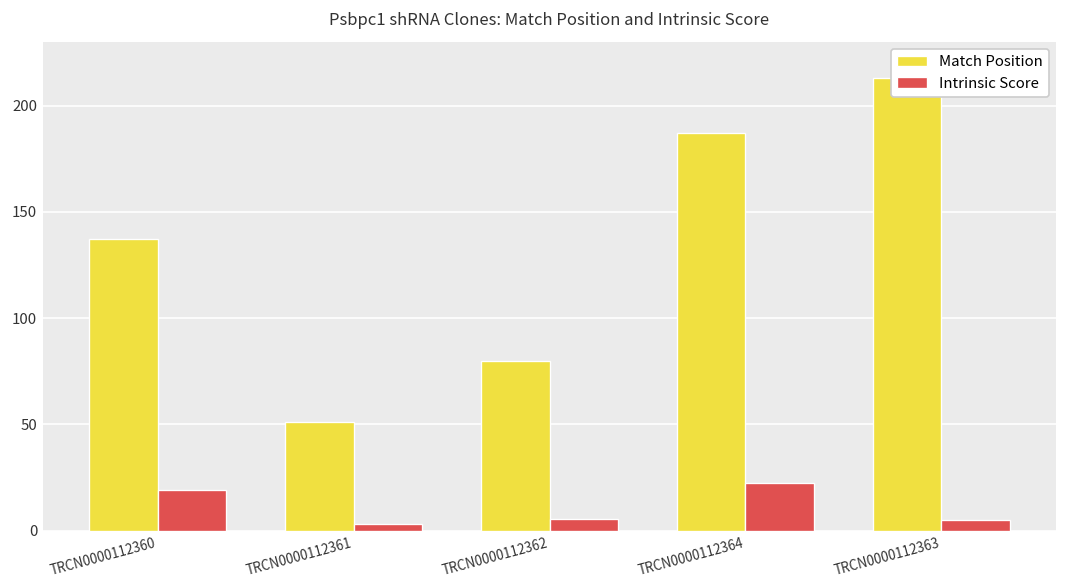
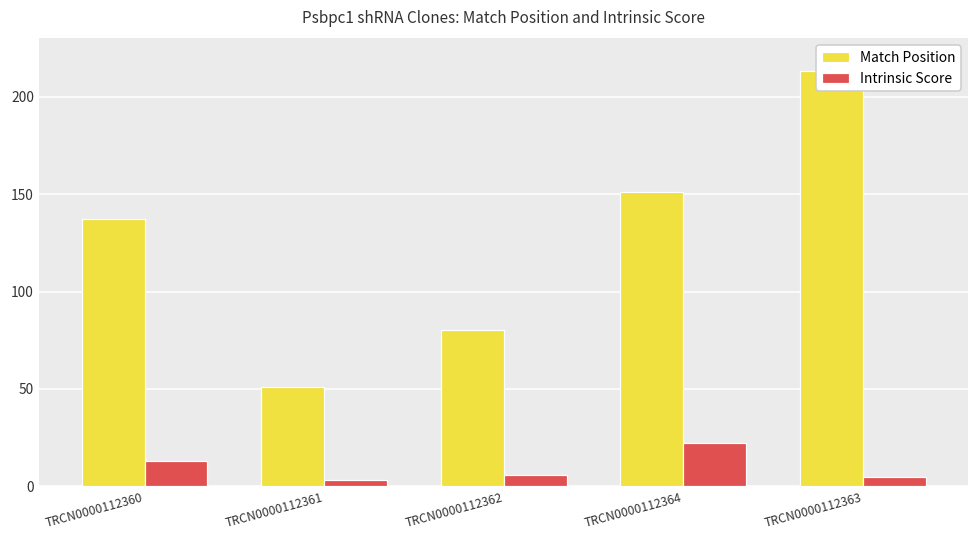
Intrinsic Score, TRCN0000112360: 19 -> 13
Match Position, TRCN0000112364: 187 -> 151
